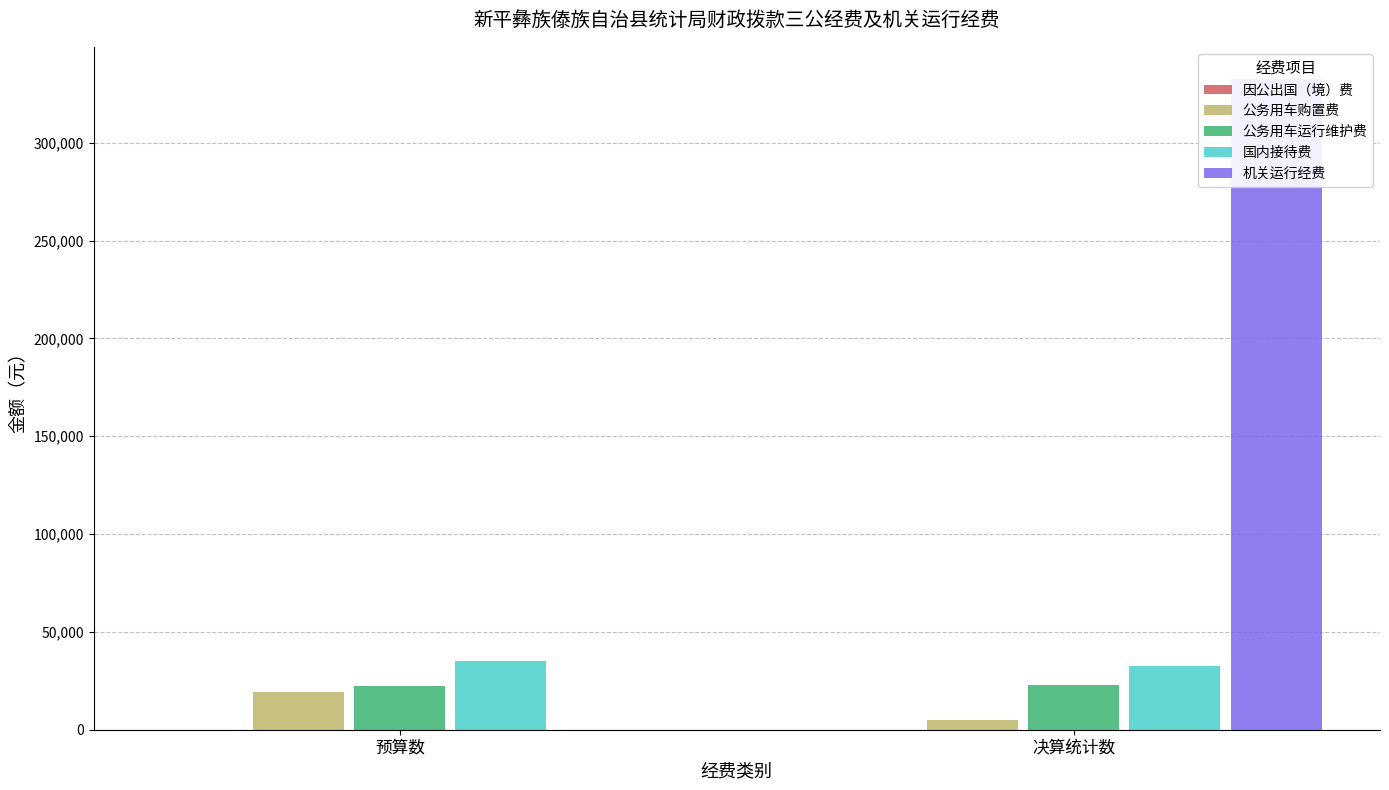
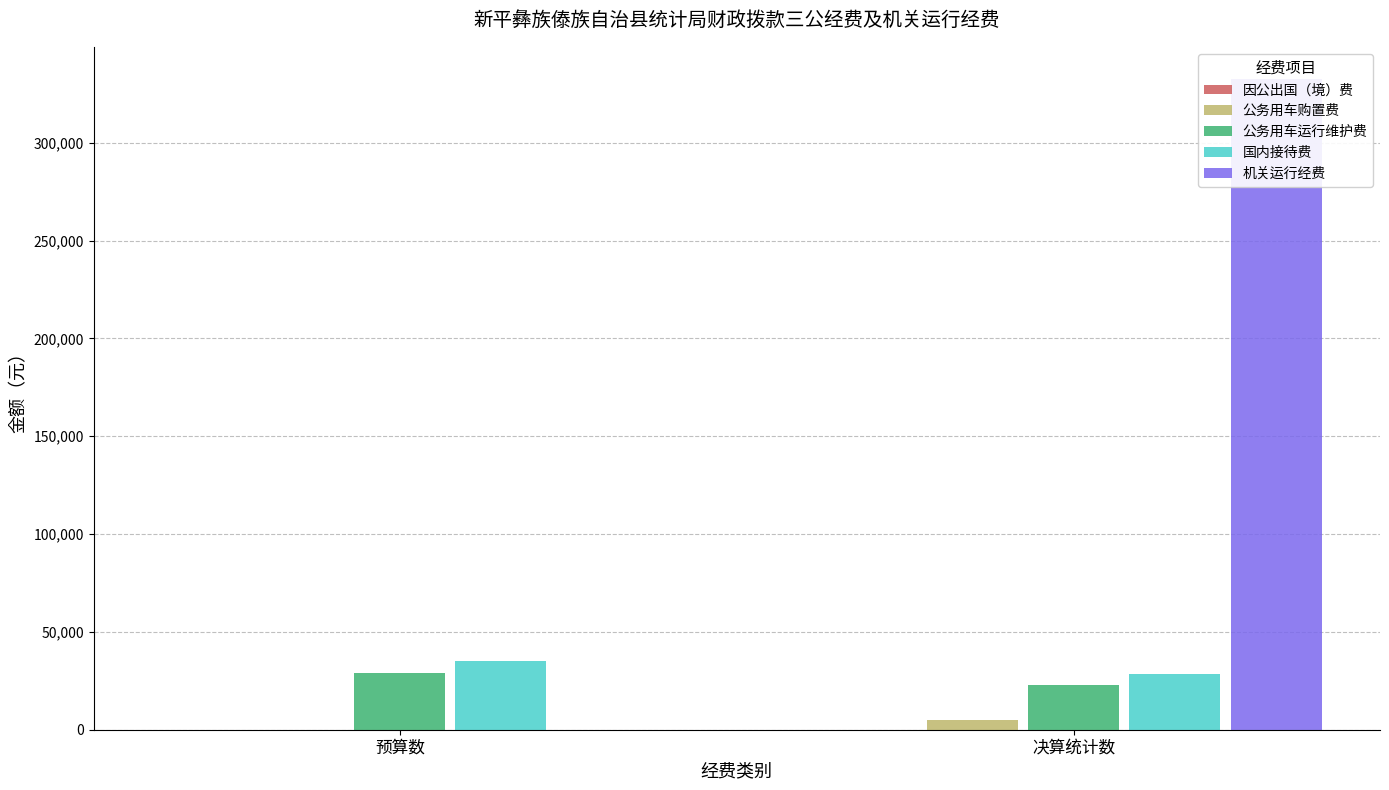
公务用车购置费, 预算数: 19,000 -> 0
公务用车运行维护费, 预算数: 23,000 -> 29,000
国内接待费, 决算统计数: 33,000 -> 28,000
